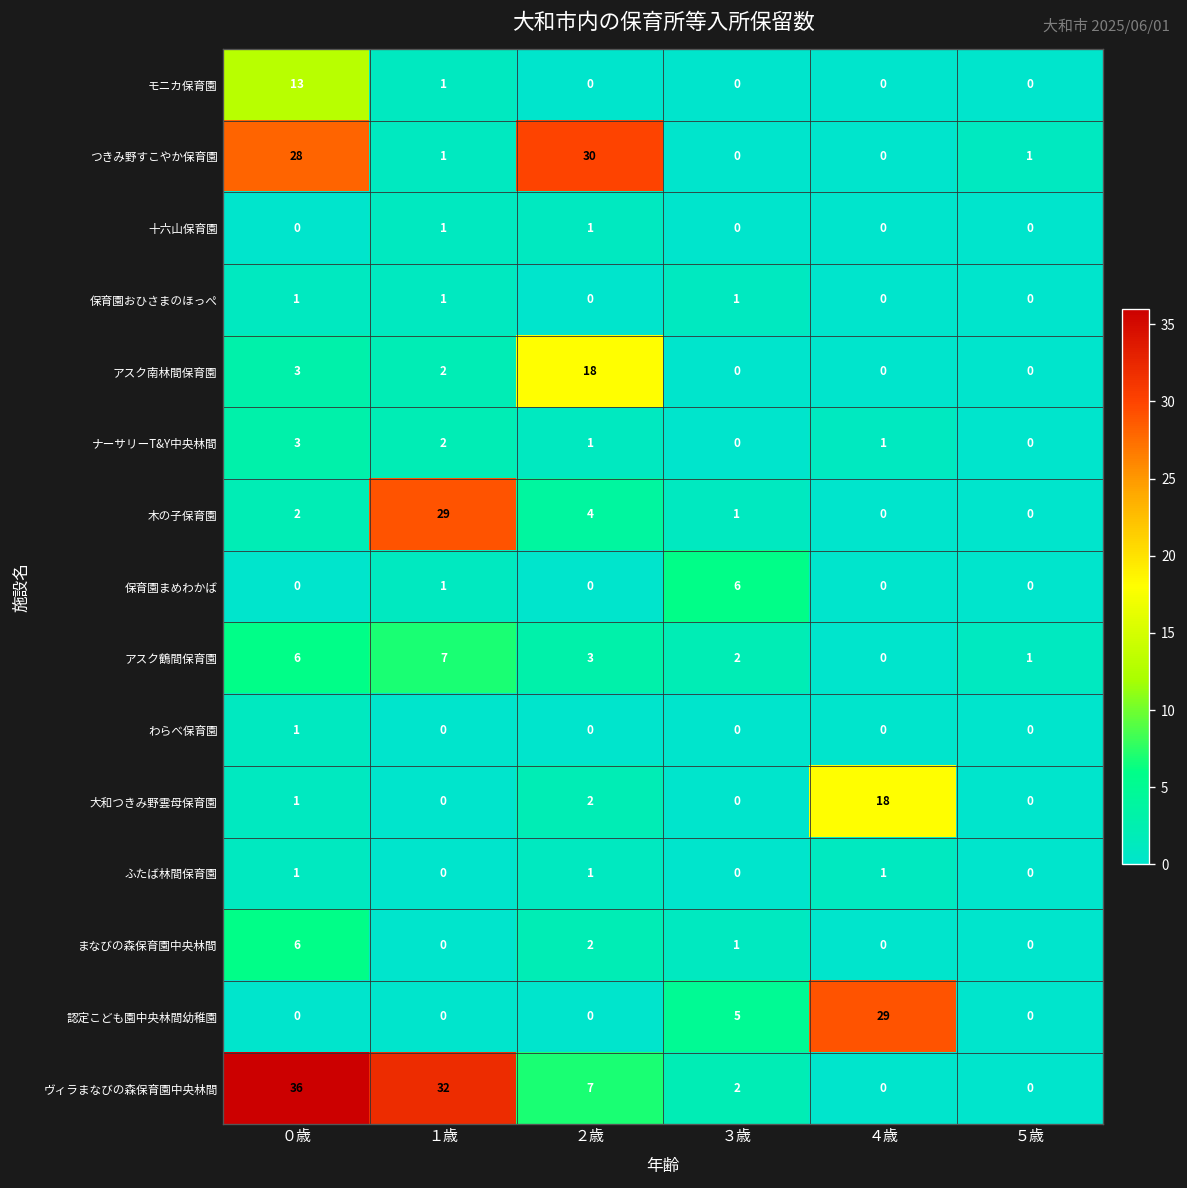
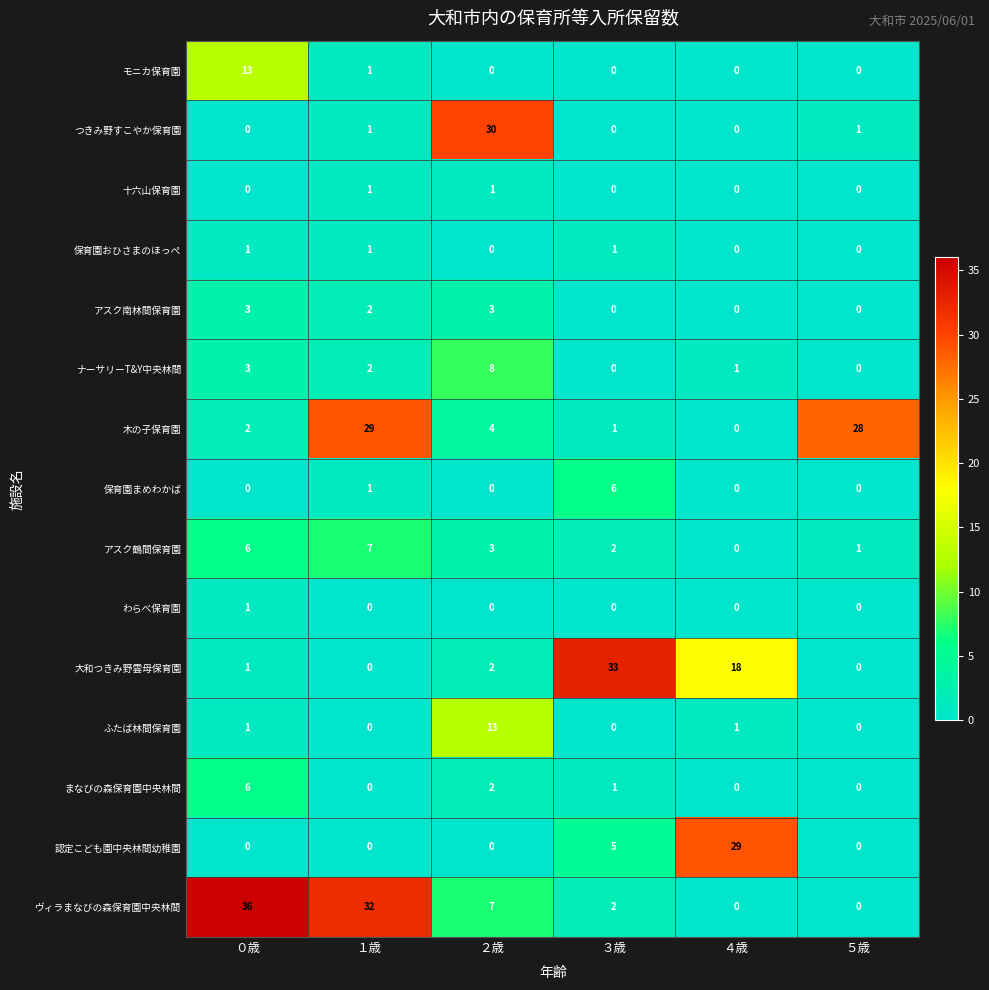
つきみ野すこやか保育園, ０歳: 28 -> 0
アスク南林間保育園, ２歳: 18 -> 3
ナーサリーT&Y中央林間, ２歳: 1 -> 8
木の子保育園, ５歳: 0 -> 28
大和つきみ野雲母保育園, ３歳: 0 -> 33
ふたば林間保育園, ２歳: 1 -> 13
